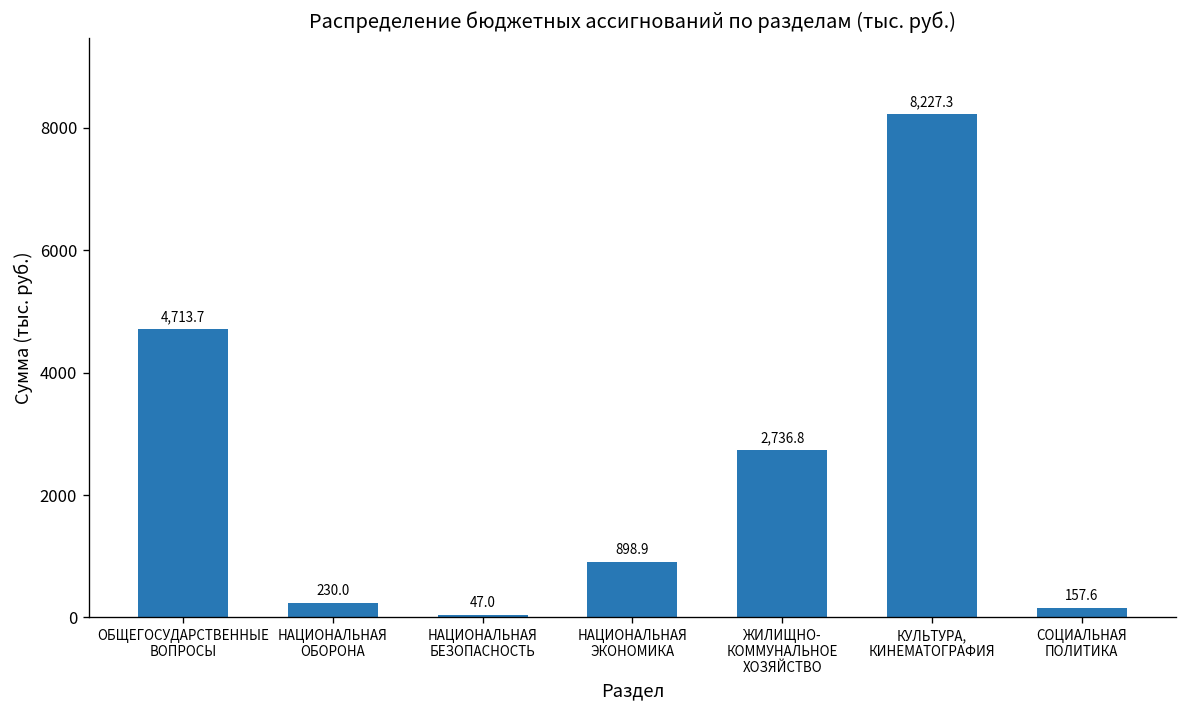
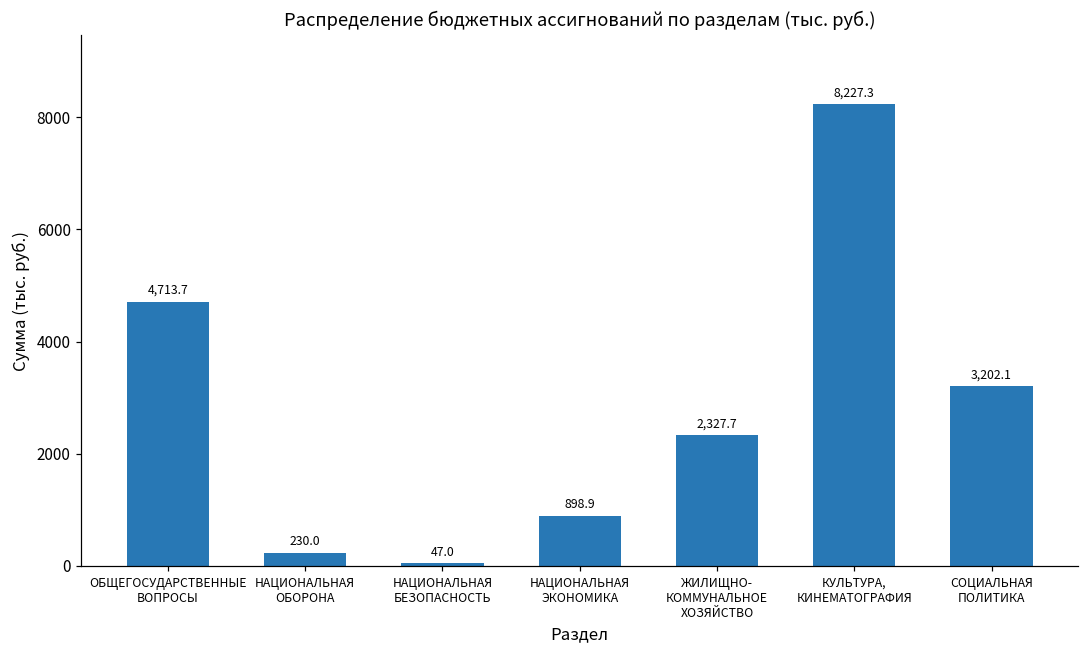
ЖИЛИЩНО- КОММУНАЛЬНОЕ ХОЗЯЙСТВО: 2,736.8 -> 2,327.7
СОЦИАЛЬНАЯ ПОЛИТИКА: 157.6 -> 3,202.1
